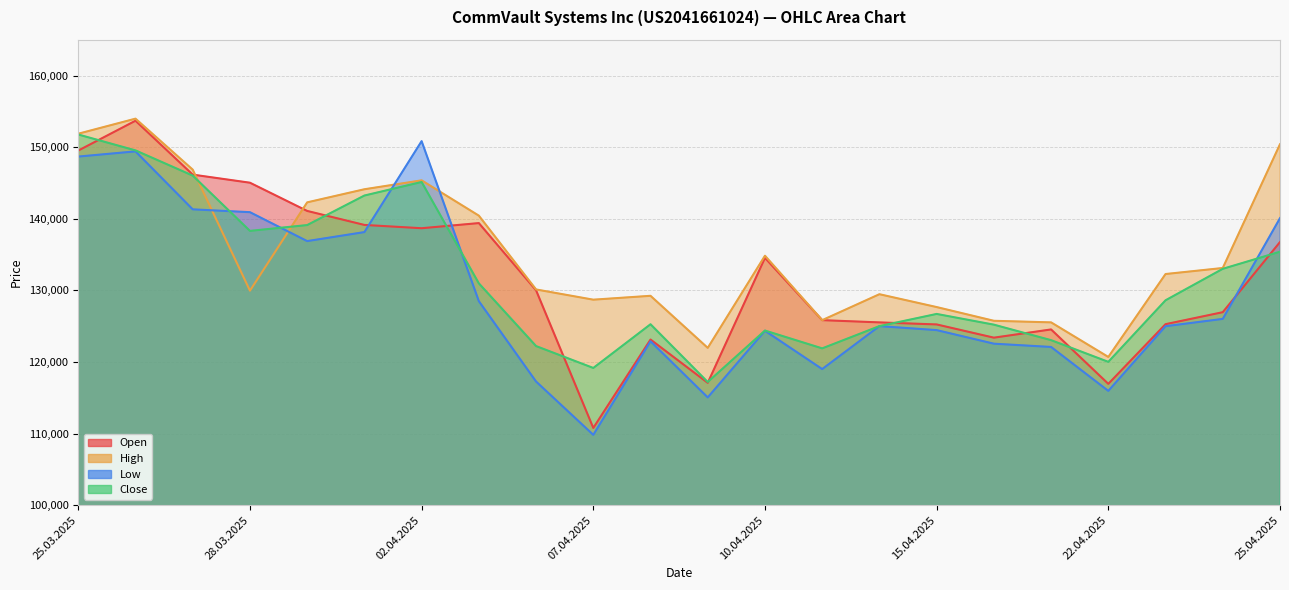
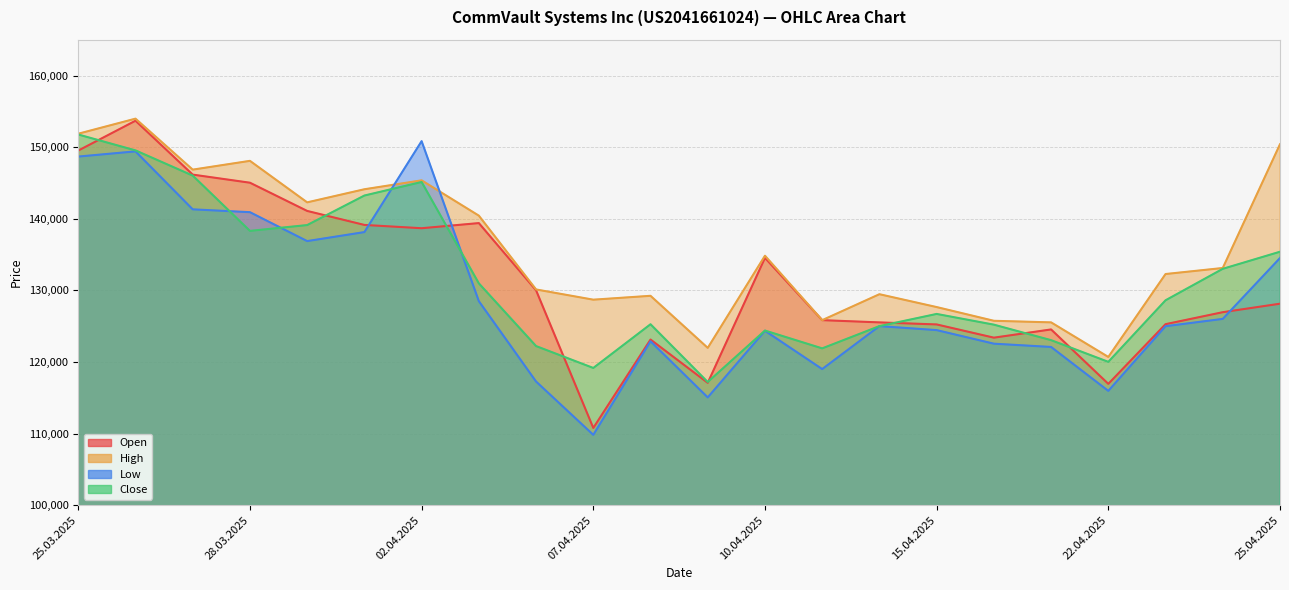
High, 28.03.2025: 130,000 -> 148,000
Open, 25.04.2025: 137,000 -> 128,000
Low, 25.04.2025: 140,000 -> 135,000
